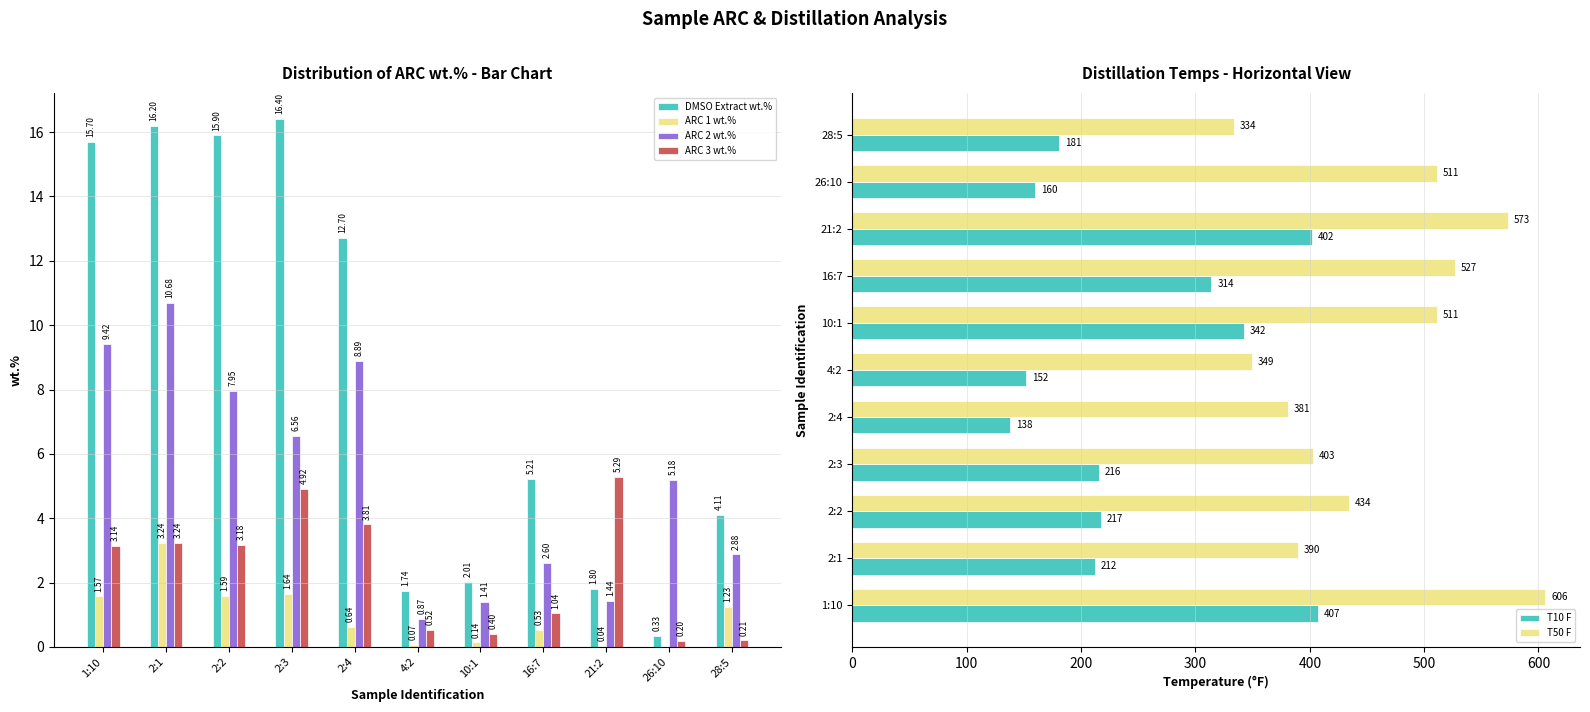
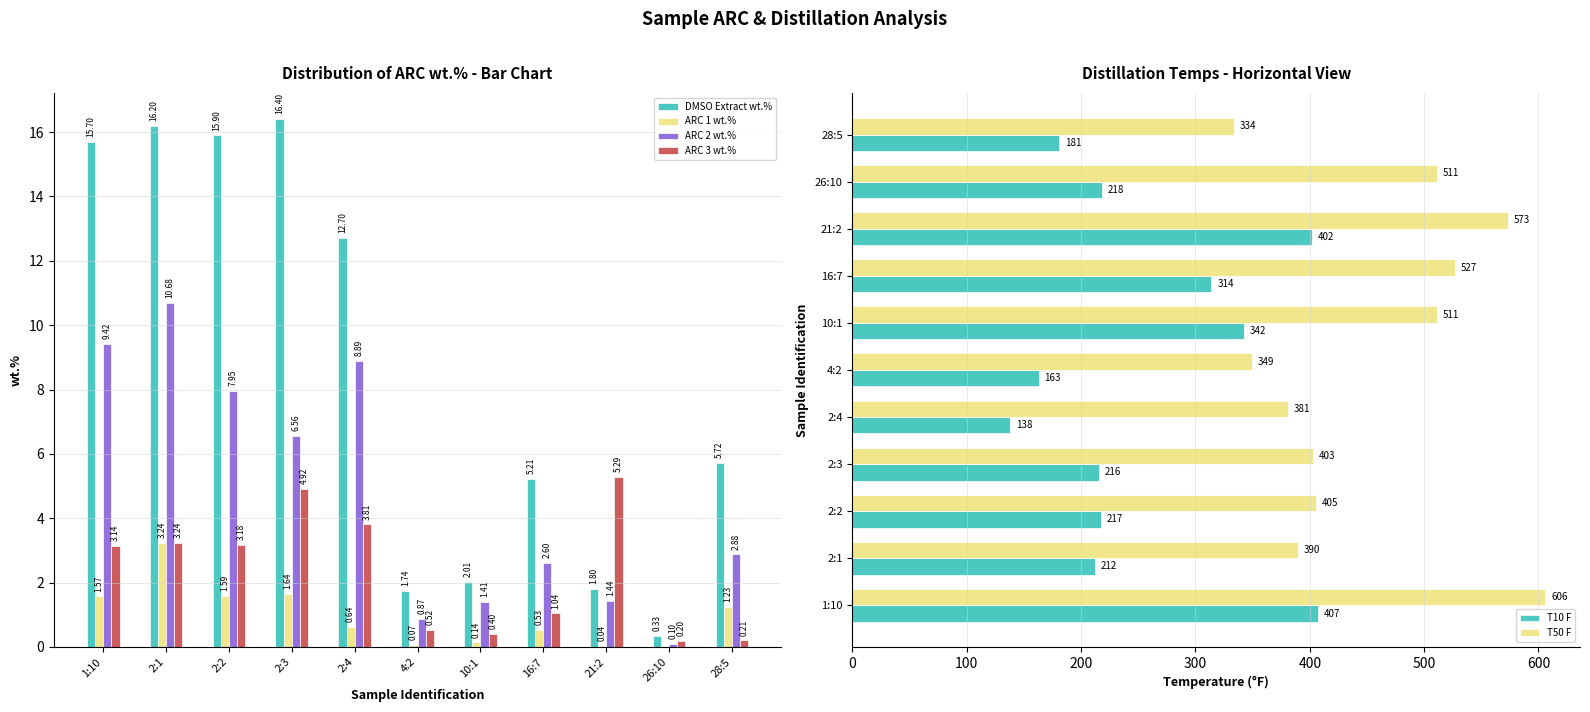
Distribution of ARC wt.% - Bar Chart, ARC 2 wt.%, 26:10: 5.18 -> 0.10
Distribution of ARC wt.% - Bar Chart, DMSO Extract wt.%, 28:5: 4.11 -> 5.72
Distillation Temps - Horizontal View, T10 F, 26:10: 160 -> 218
Distillation Temps - Horizontal View, T10 F, 4:2: 152 -> 163
Distillation Temps - Horizontal View, T50 F, 2:2: 434 -> 405
